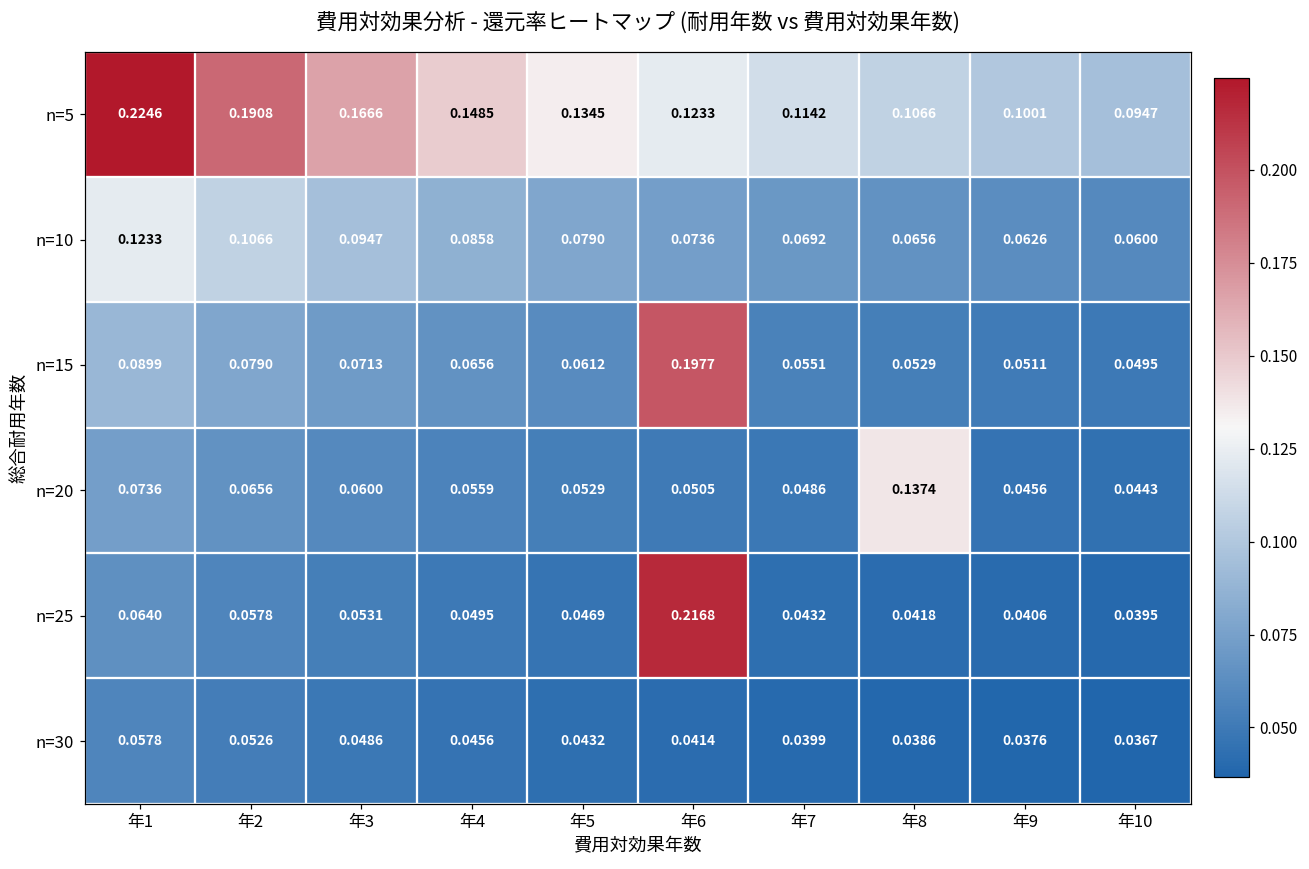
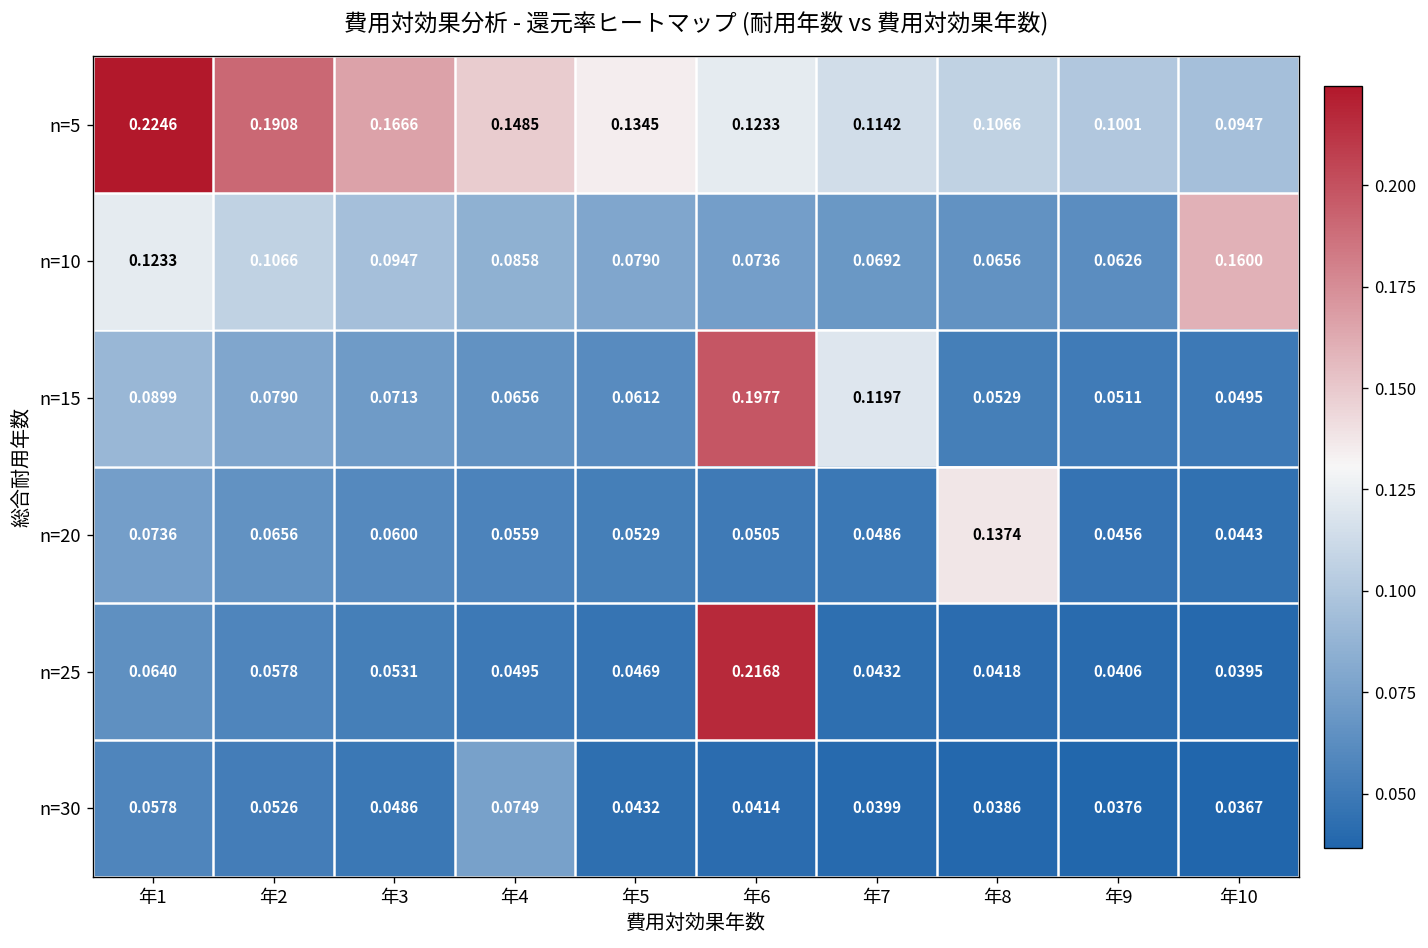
n=10, 年10: 0.0600 -> 0.1600
n=15, 年7: 0.0551 -> 0.1197
n=30, 年4: 0.0456 -> 0.0749
